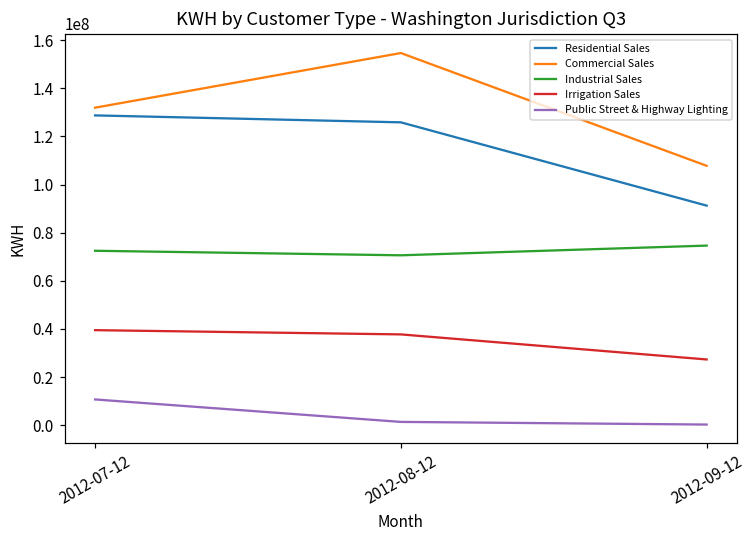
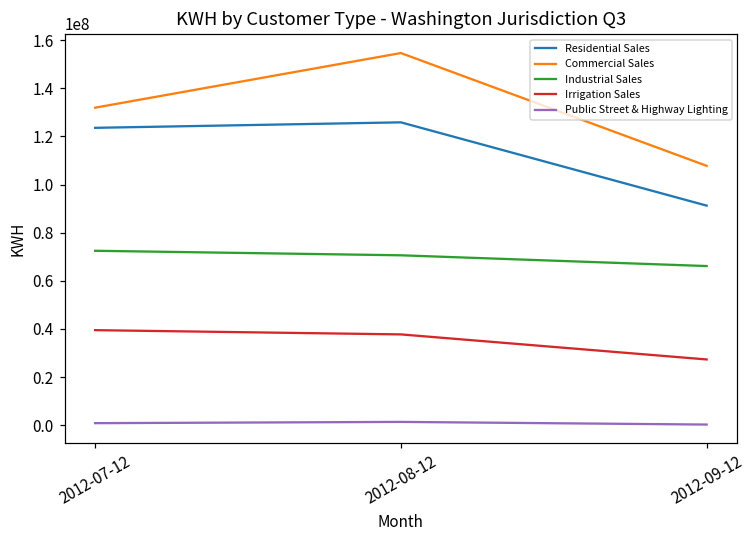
Residential Sales, 2012-07-12: 129000000 -> 124000000
Public Street & Highway Lighting, 2012-07-12: 11000000 -> 1000000
Industrial Sales, 2012-09-12: 75000000 -> 66000000
